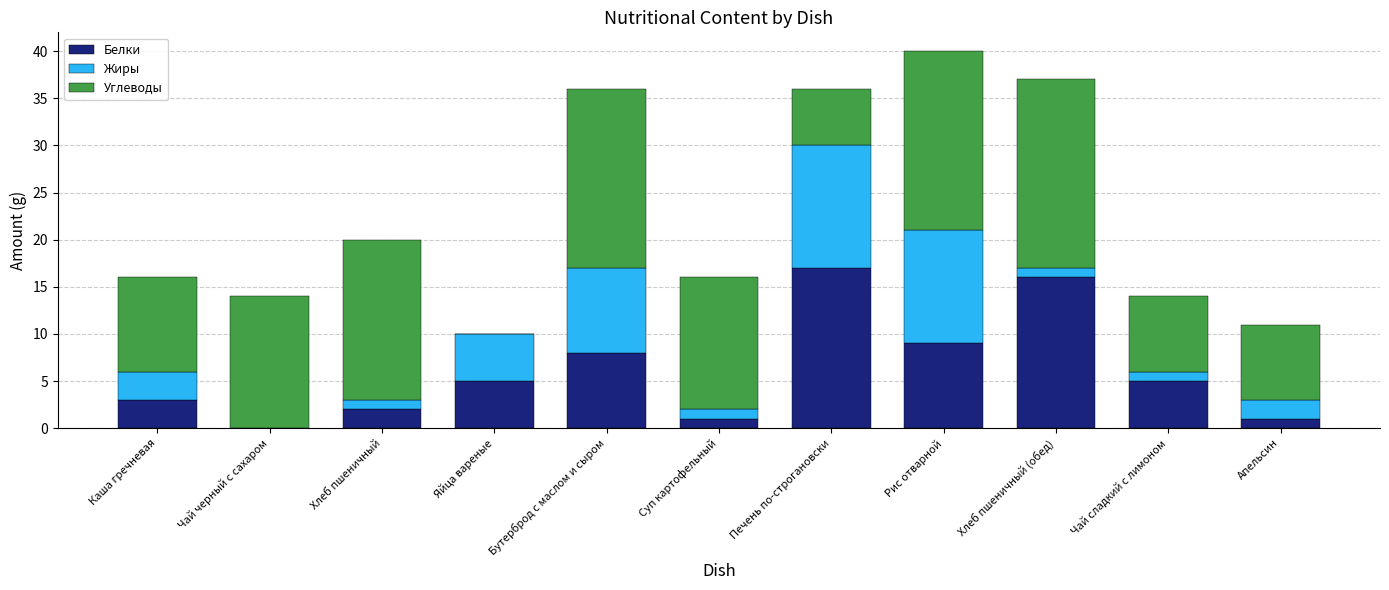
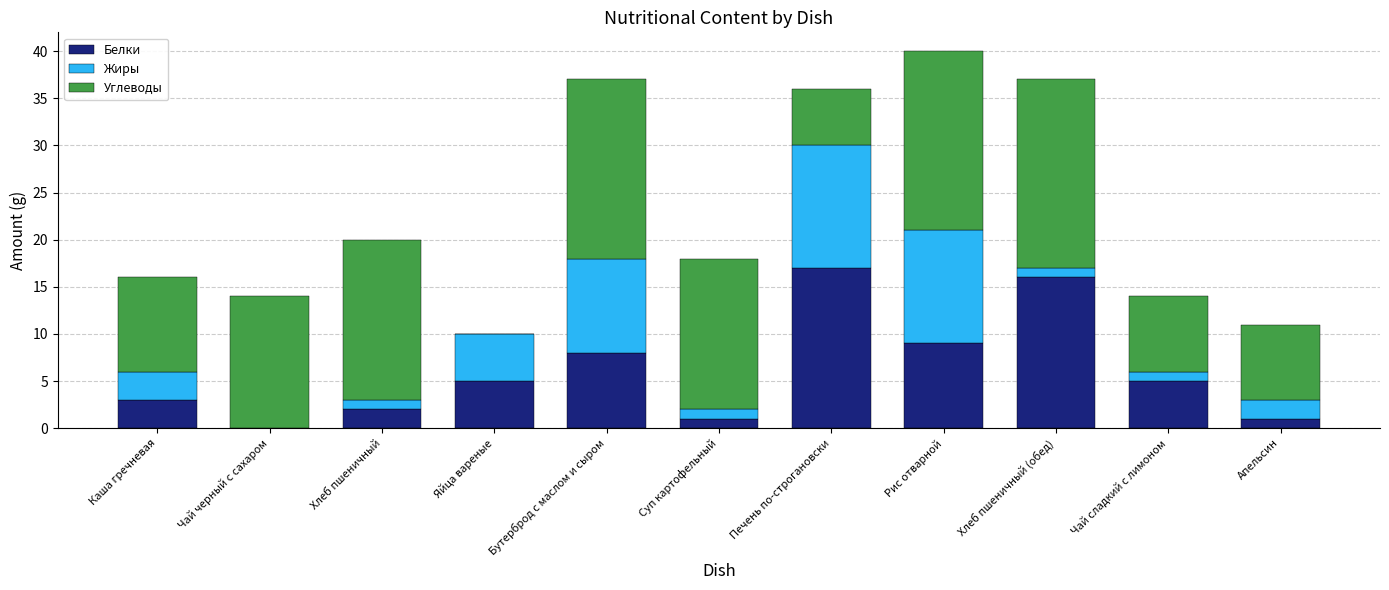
Жиры, Бутерброд с маслом и сыром: 9 -> 10
Углеводы, Суп картофельный: 14 -> 16
